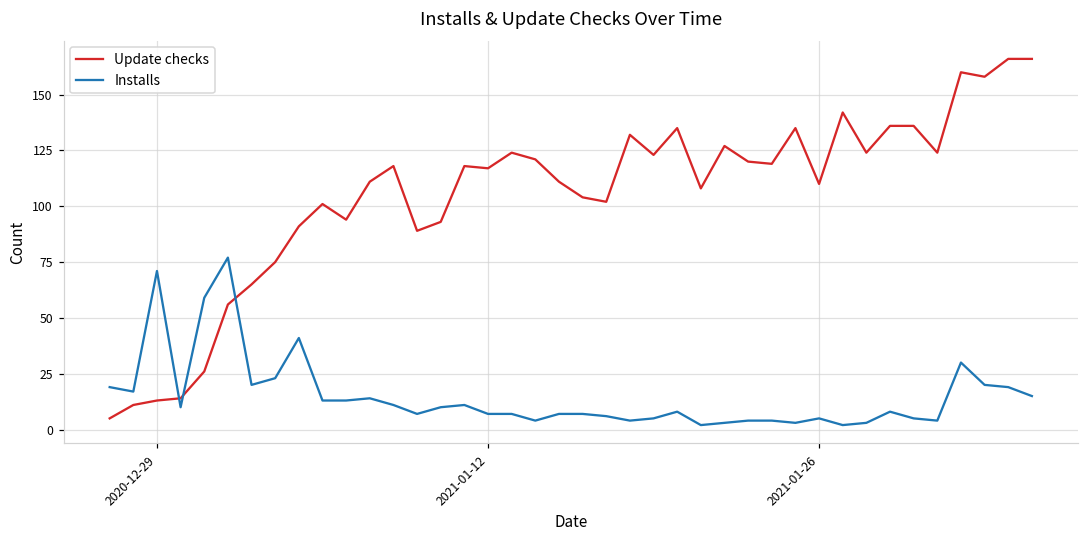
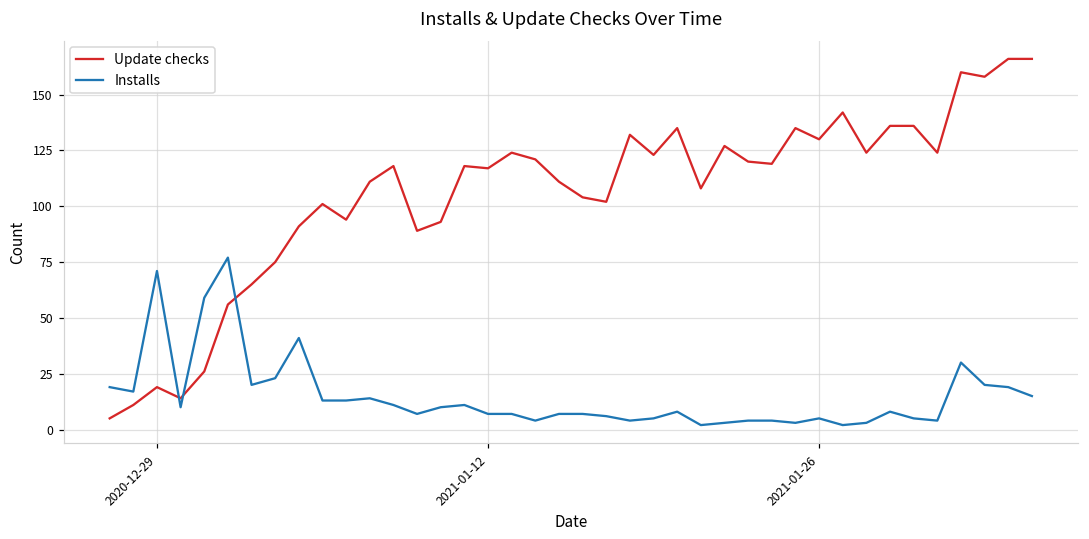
Update checks, 2020-12-29: 13 -> 19
Update checks, 2021-01-26: 110 -> 130
